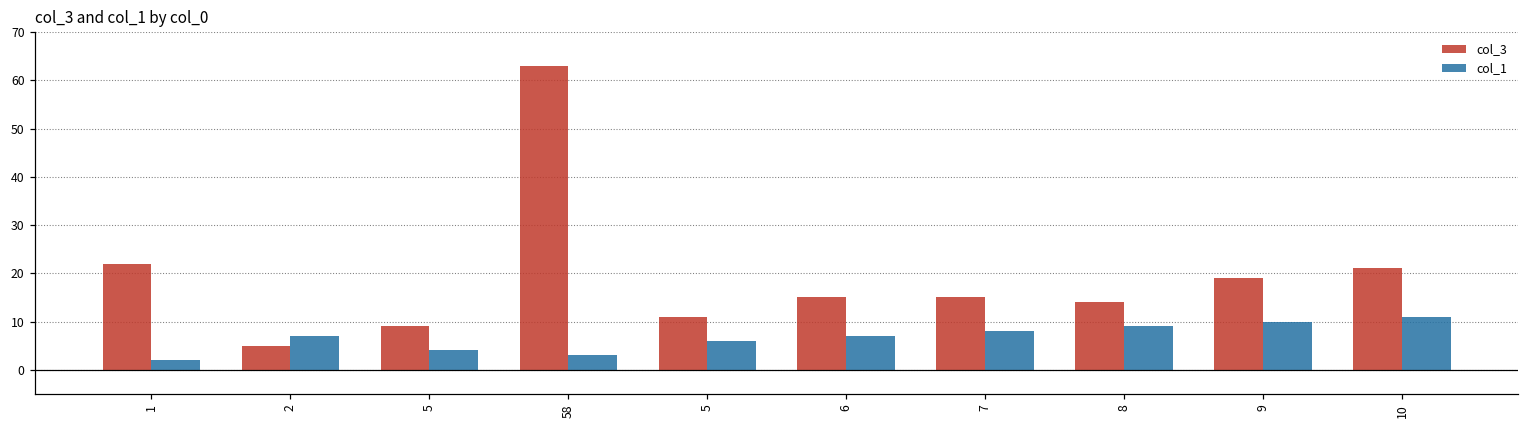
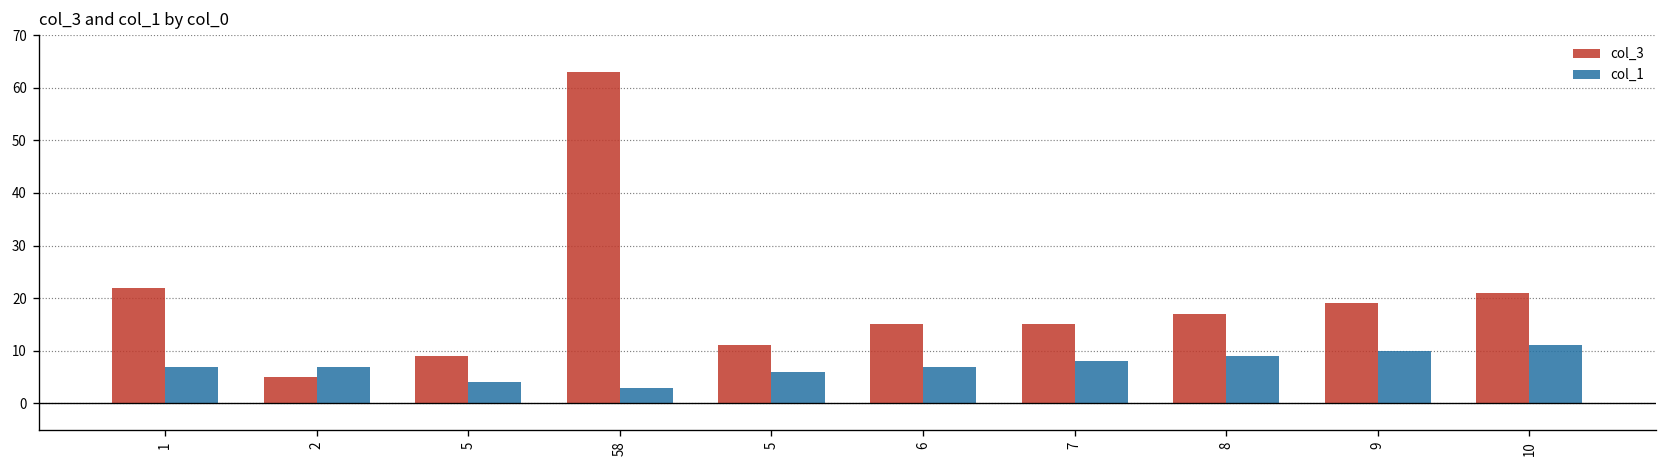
col_1, 1: 2 -> 7
col_3, 8: 14 -> 17
